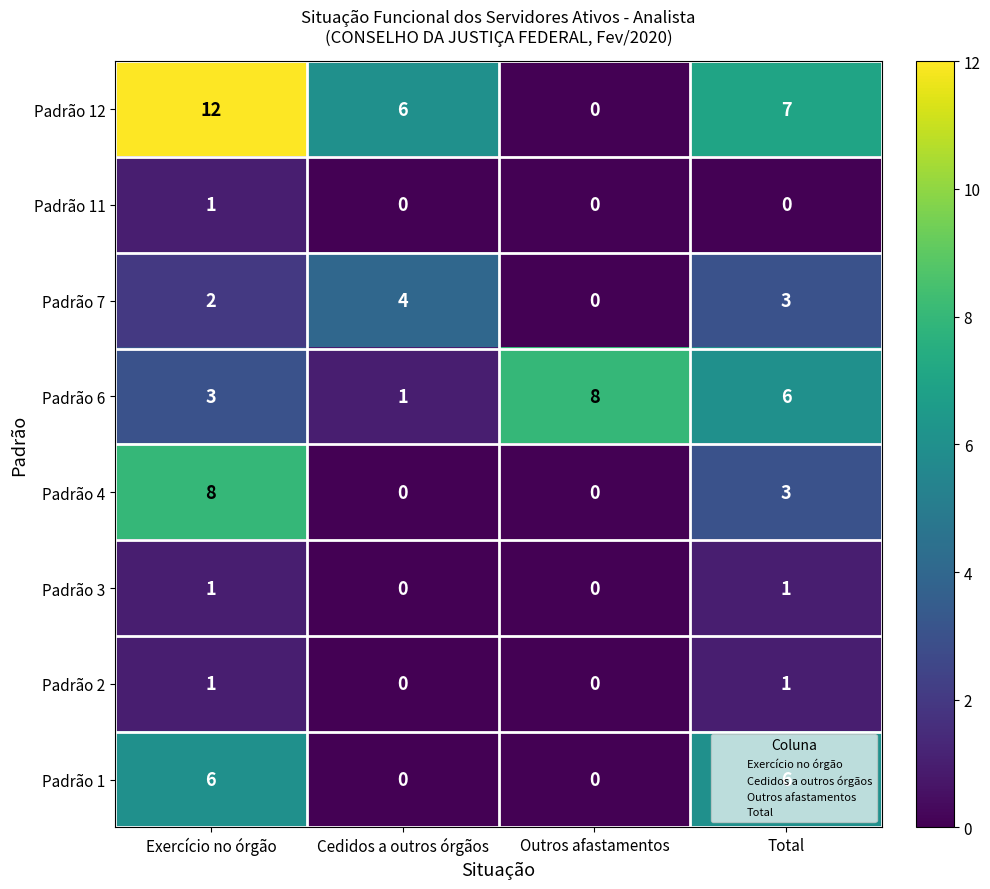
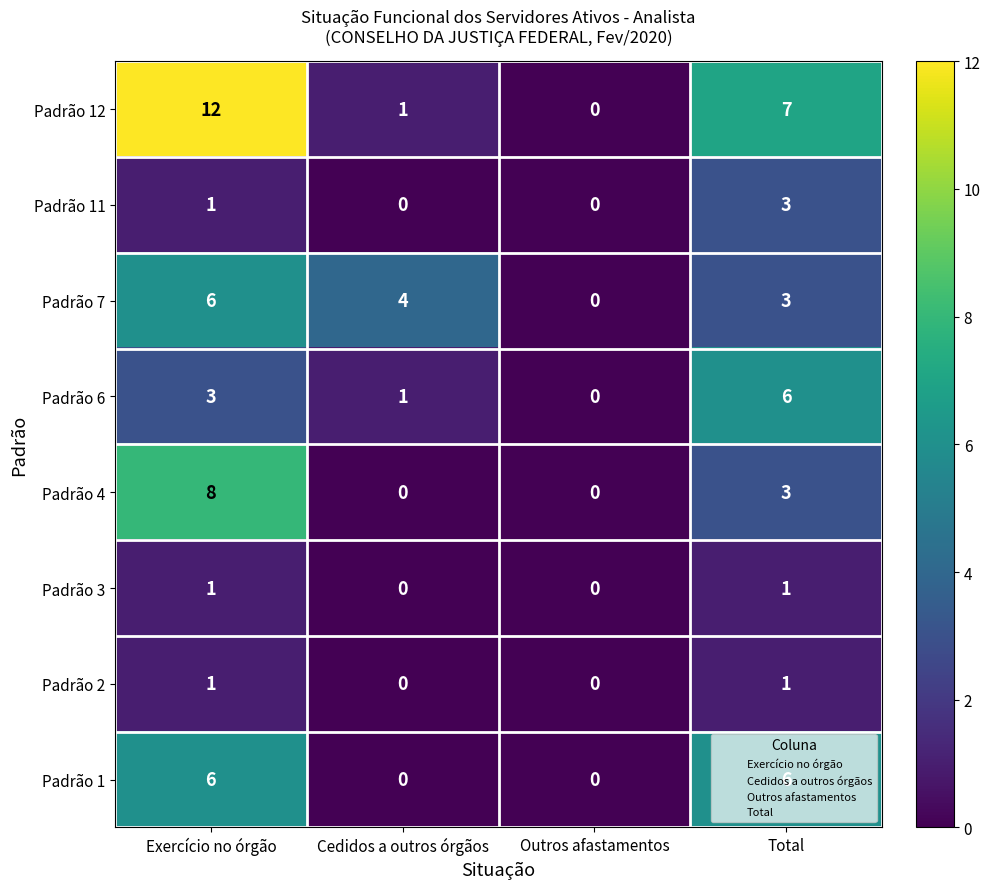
Padrão 12, Cedidos a outros órgãos: 6 -> 1
Padrão 11, Total: 0 -> 3
Padrão 7, Exercício no órgão: 2 -> 6
Padrão 6, Outros afastamentos: 8 -> 0
